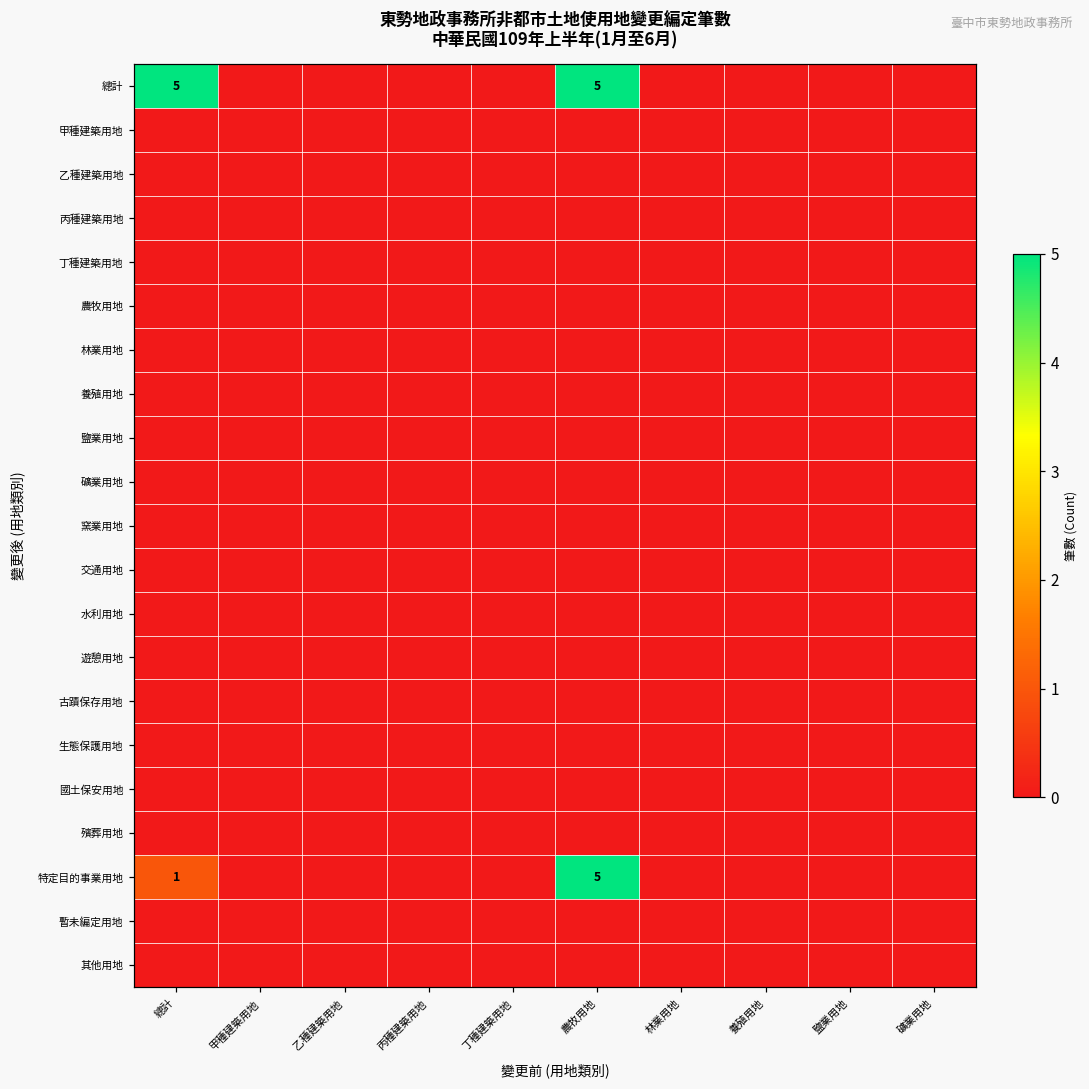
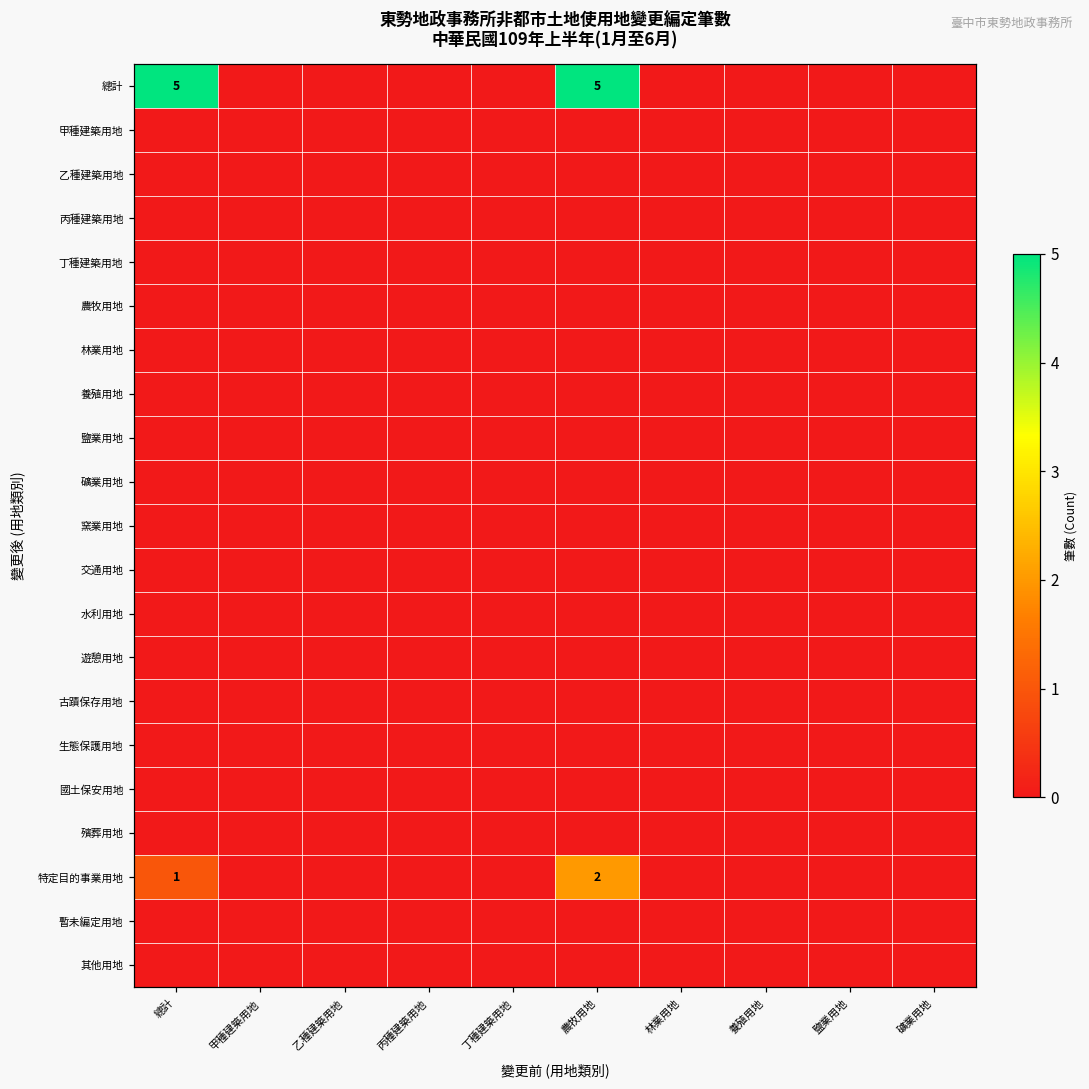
特定目的事業用地, 農牧用地: 5 -> 2
